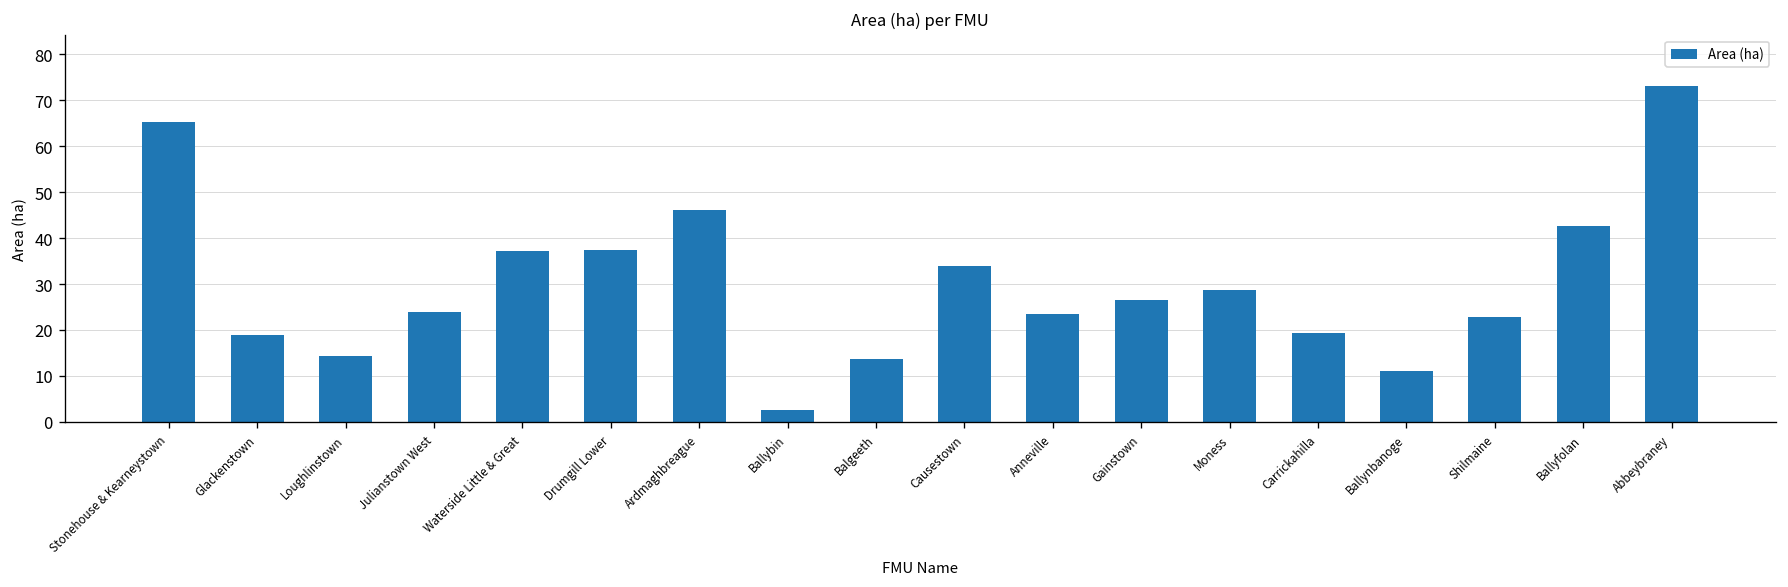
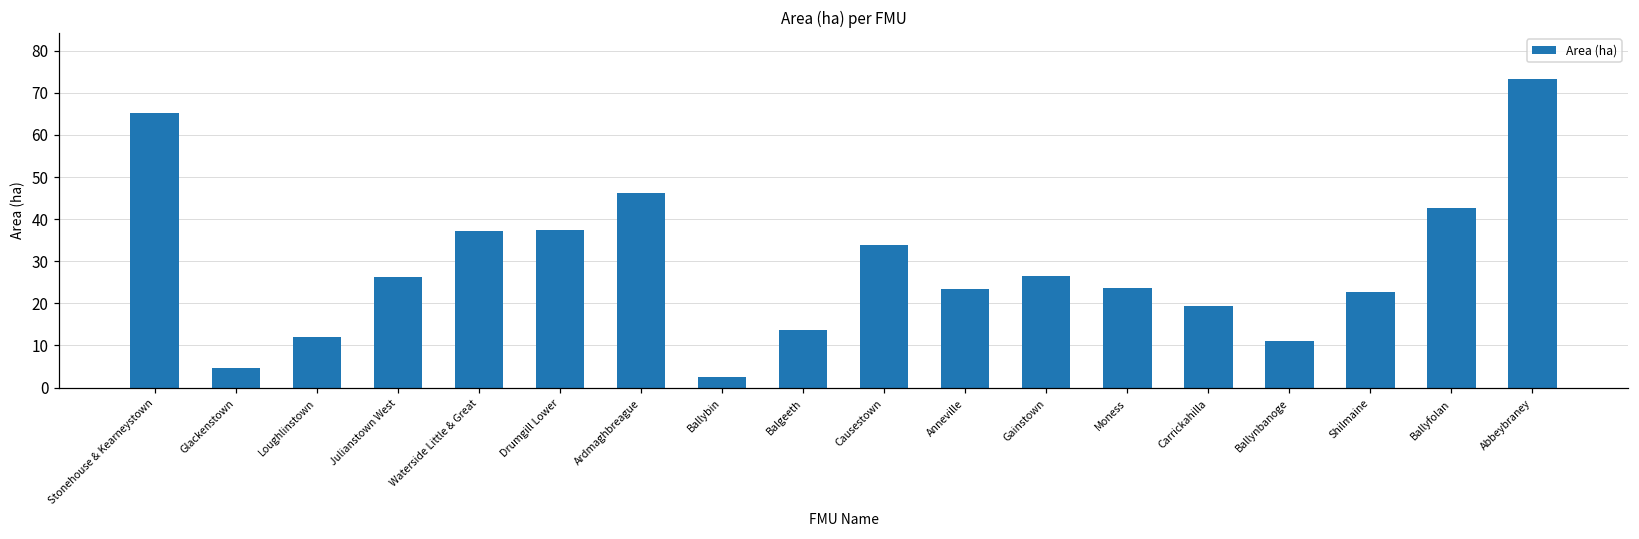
Glackenstown: 19 -> 5
Loughlinstown: 14 -> 12
Julianstown West: 24 -> 26
Moness: 29 -> 24
